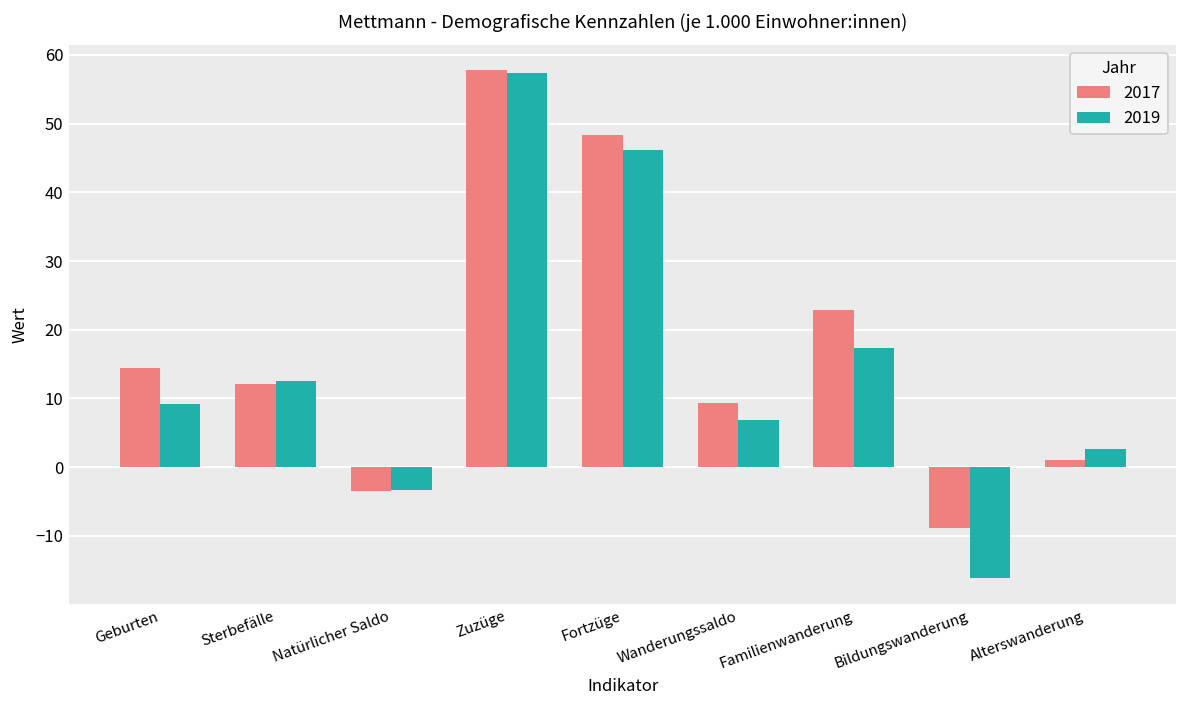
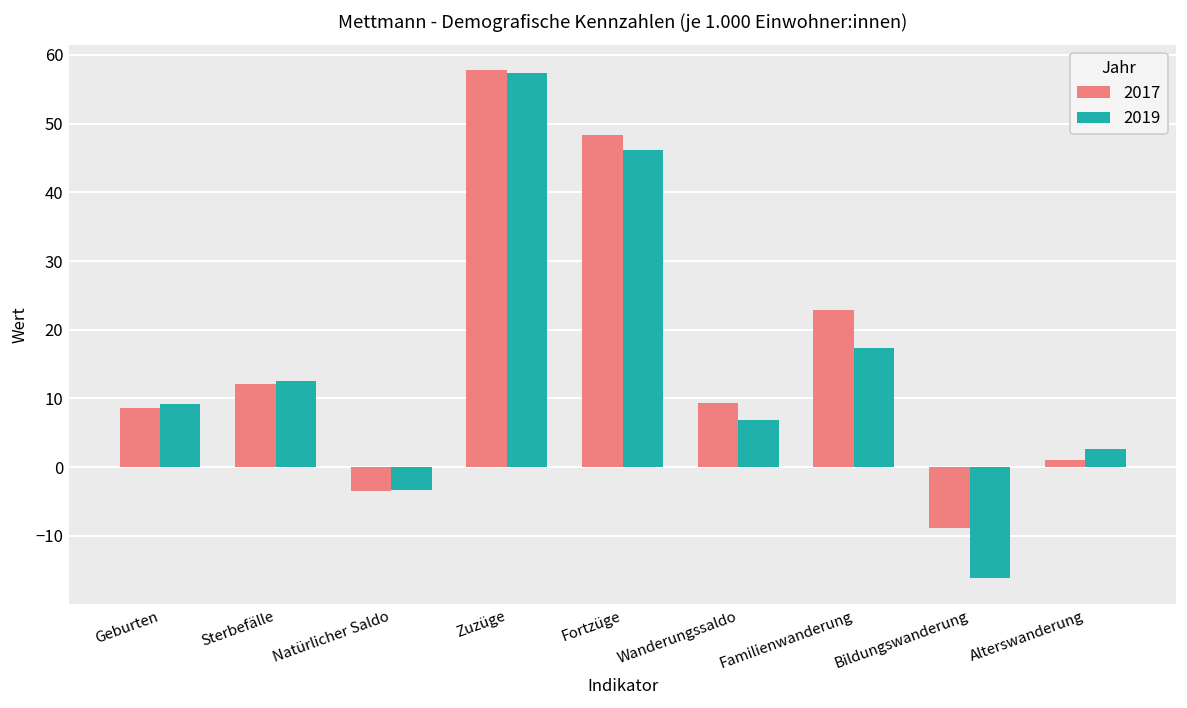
2017, Geburten: 15 -> 9
